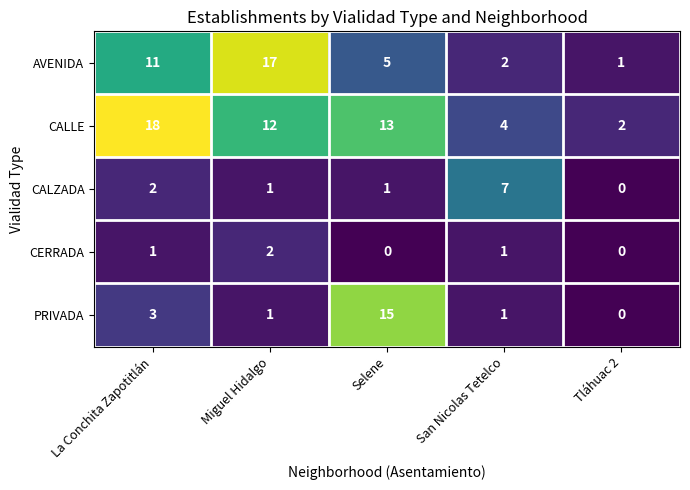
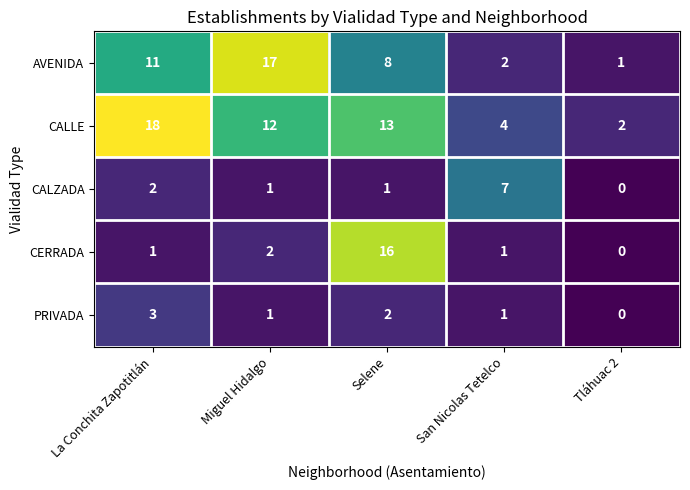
AVENIDA, Selene: 5 -> 8
CERRADA, Selene: 0 -> 16
PRIVADA, Selene: 15 -> 2
